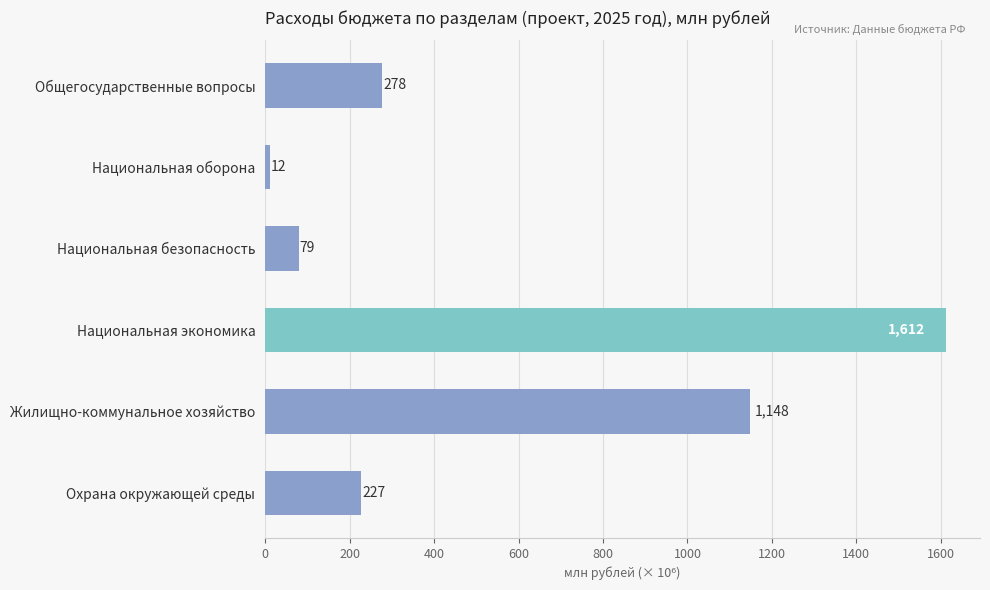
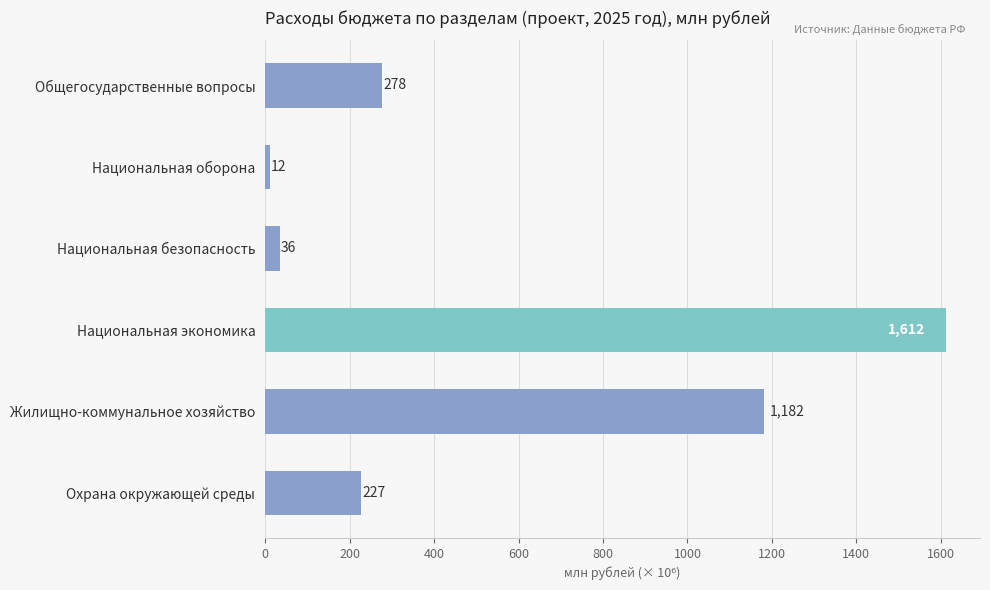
Национальная безопасность: 79 -> 36
Жилищно-коммунальное хозяйство: 1,148 -> 1,182
